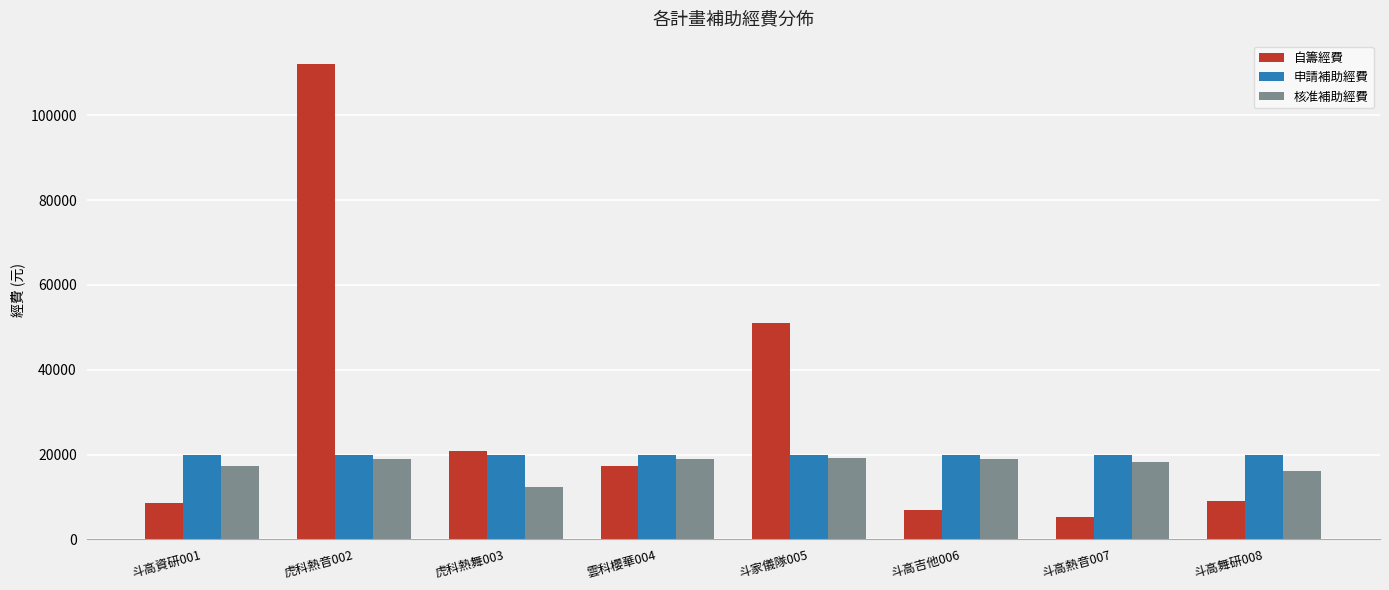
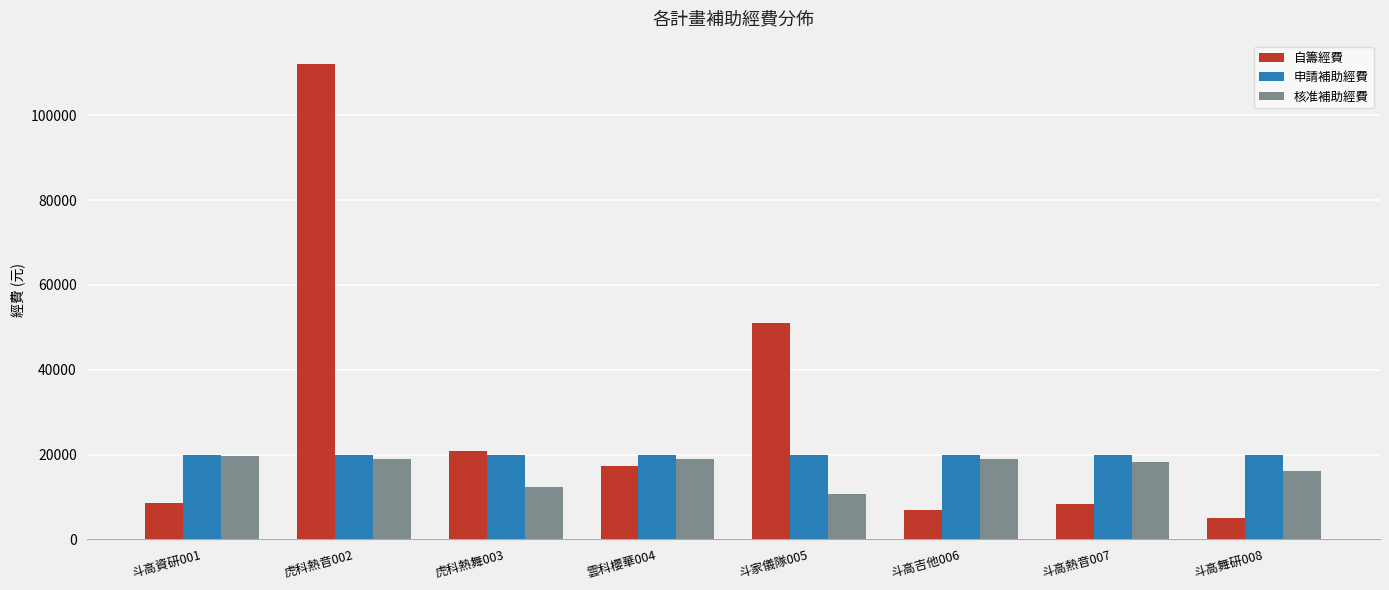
核准補助經費, 斗高資研001: 17000 -> 20000
核准補助經費, 斗家儀隊005: 19000 -> 11000
自籌經費, 斗高熱音007: 5000 -> 8000
自籌經費, 斗高舞研008: 9000 -> 5000
